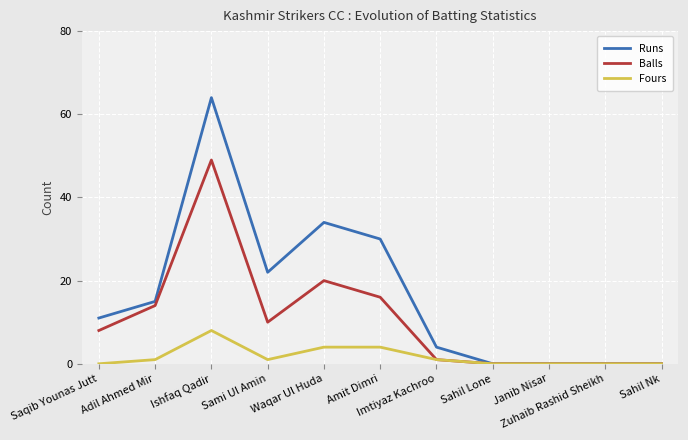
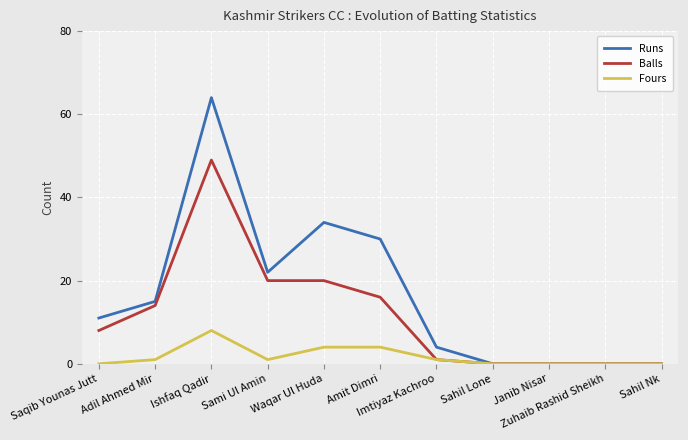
Balls, Sami Ul Amin: 10 -> 20
